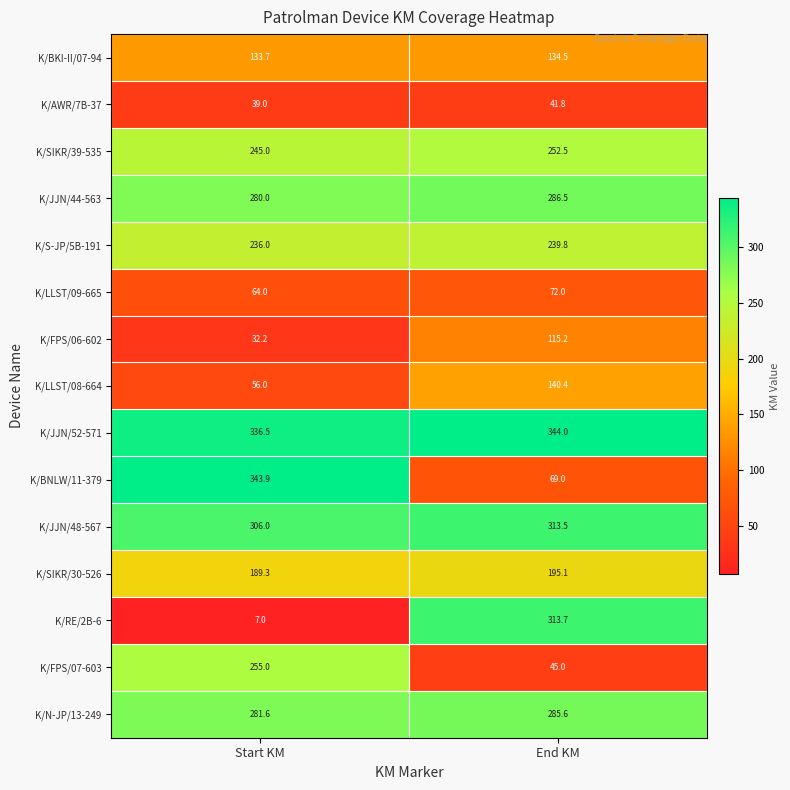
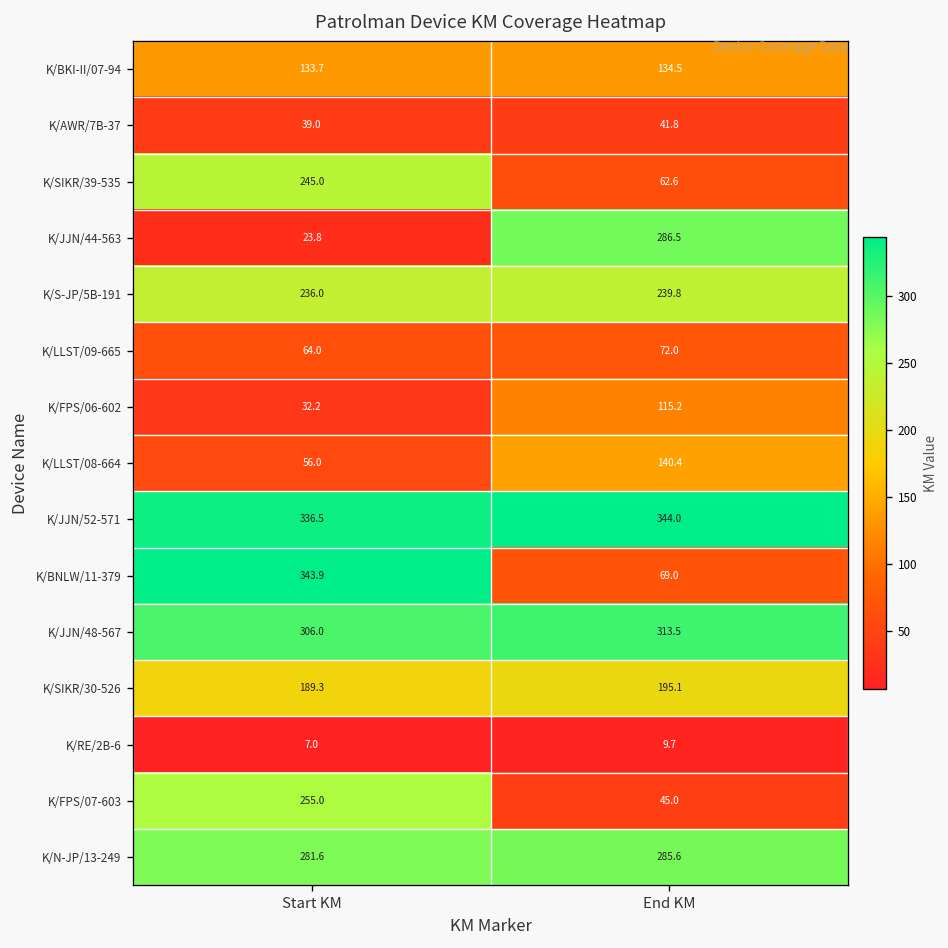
K/SIKR/39-535, End KM: 252.5 -> 62.6
K/JJN/44-563, Start KM: 280.0 -> 23.8
K/RE/2B-6, End KM: 313.7 -> 9.7
